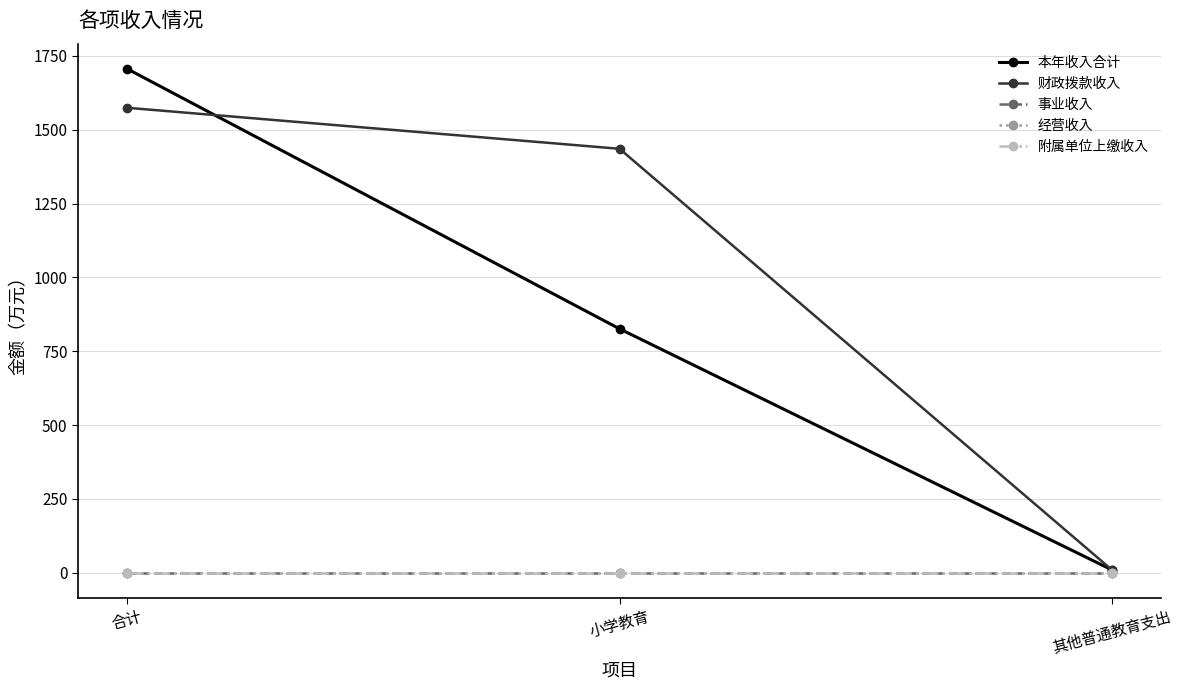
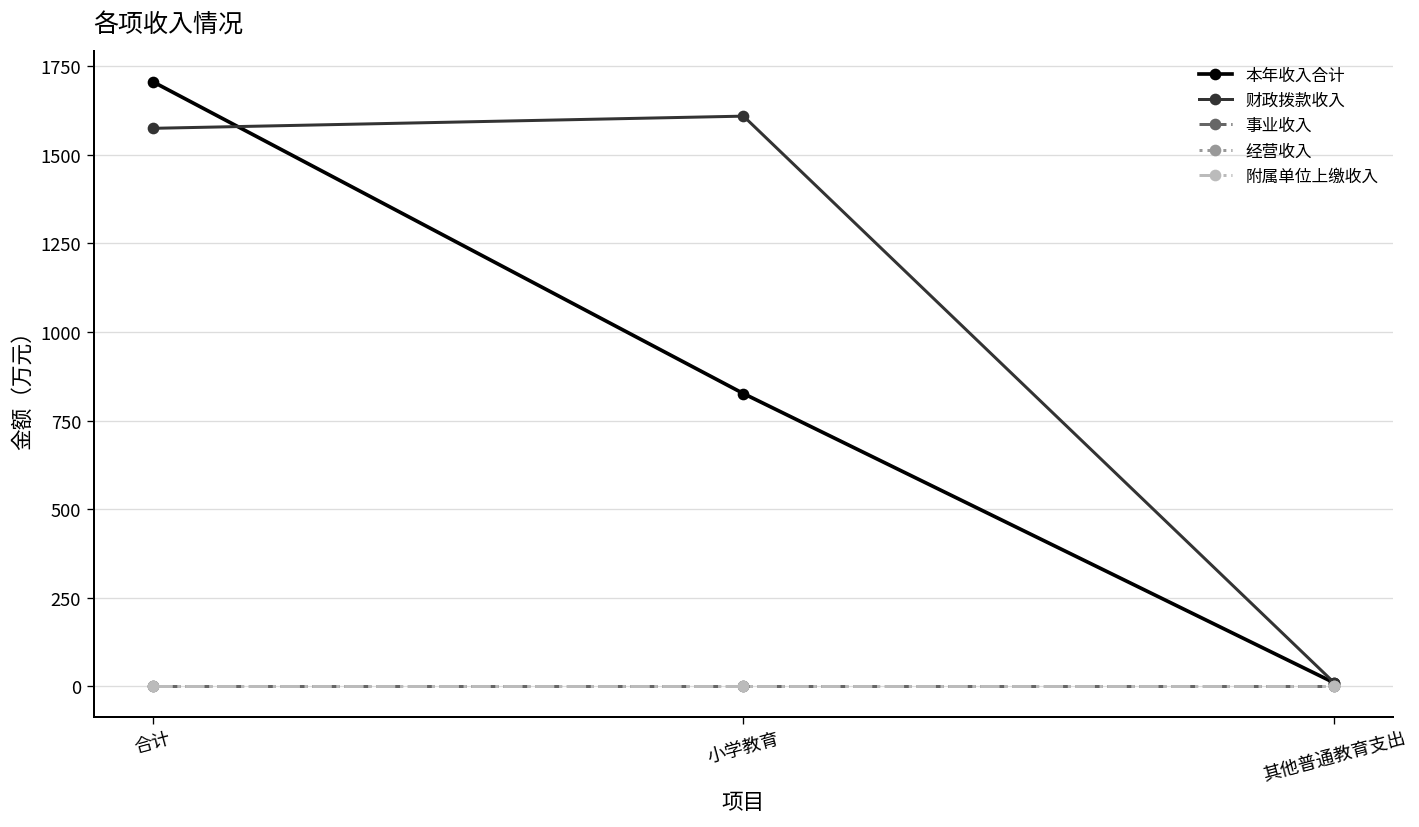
财政拨款收入, 小学教育: 1440 -> 1610
